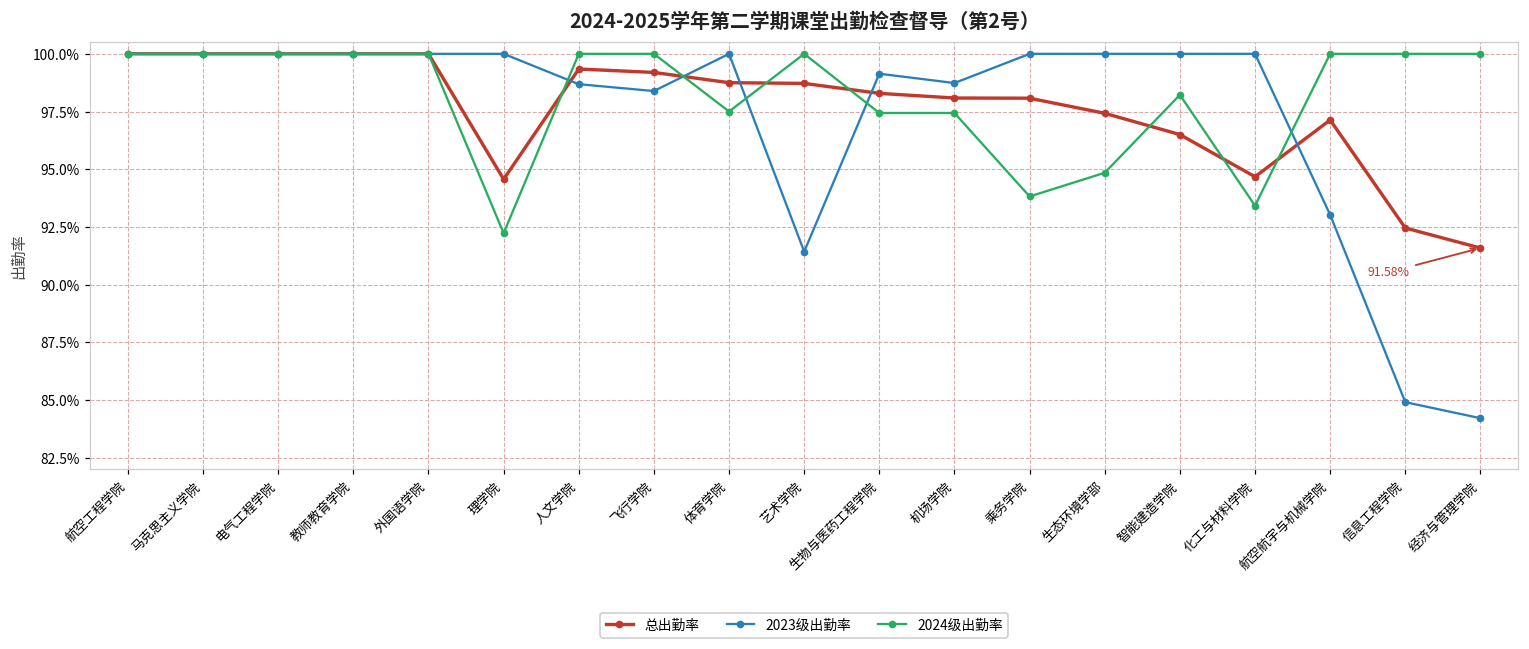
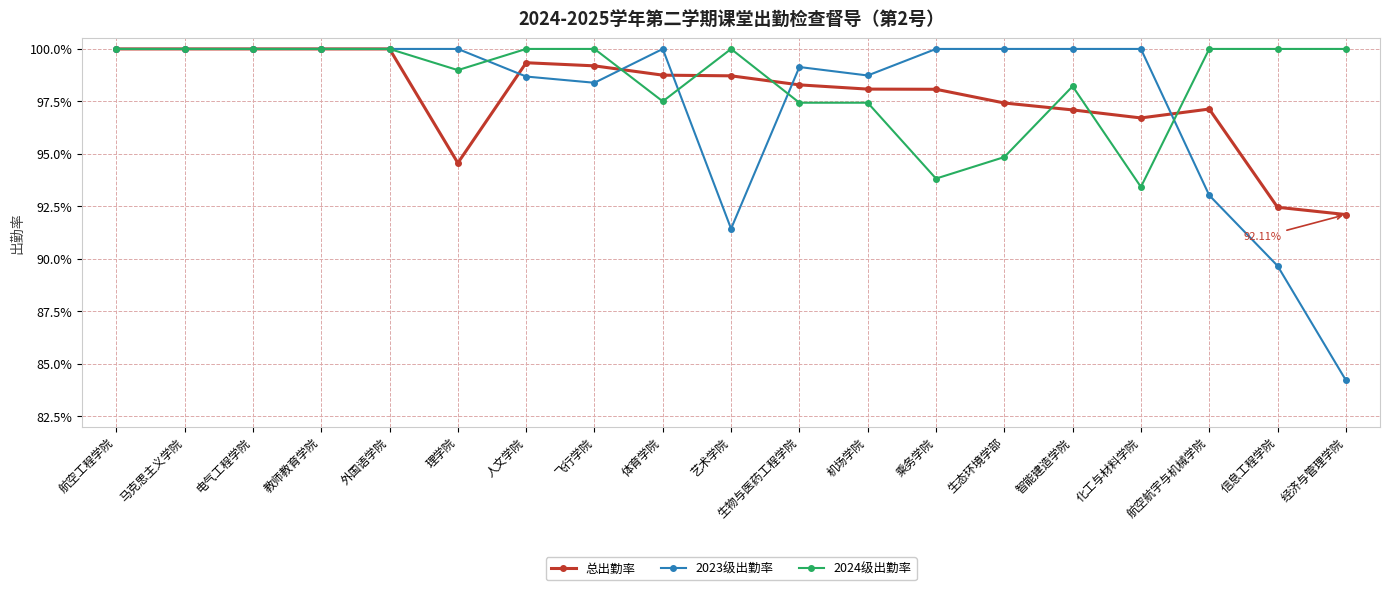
2024级出勤率, 理学院: 92.2% -> 99.0%
总出勤率, 智能建造学院: 96.5% -> 97.1%
总出勤率, 化工与材料学院: 94.7% -> 96.7%
2023级出勤率, 信息工程学院: 84.9% -> 89.7%
总出勤率, 经济与管理学院: 91.58% -> 92.11%
